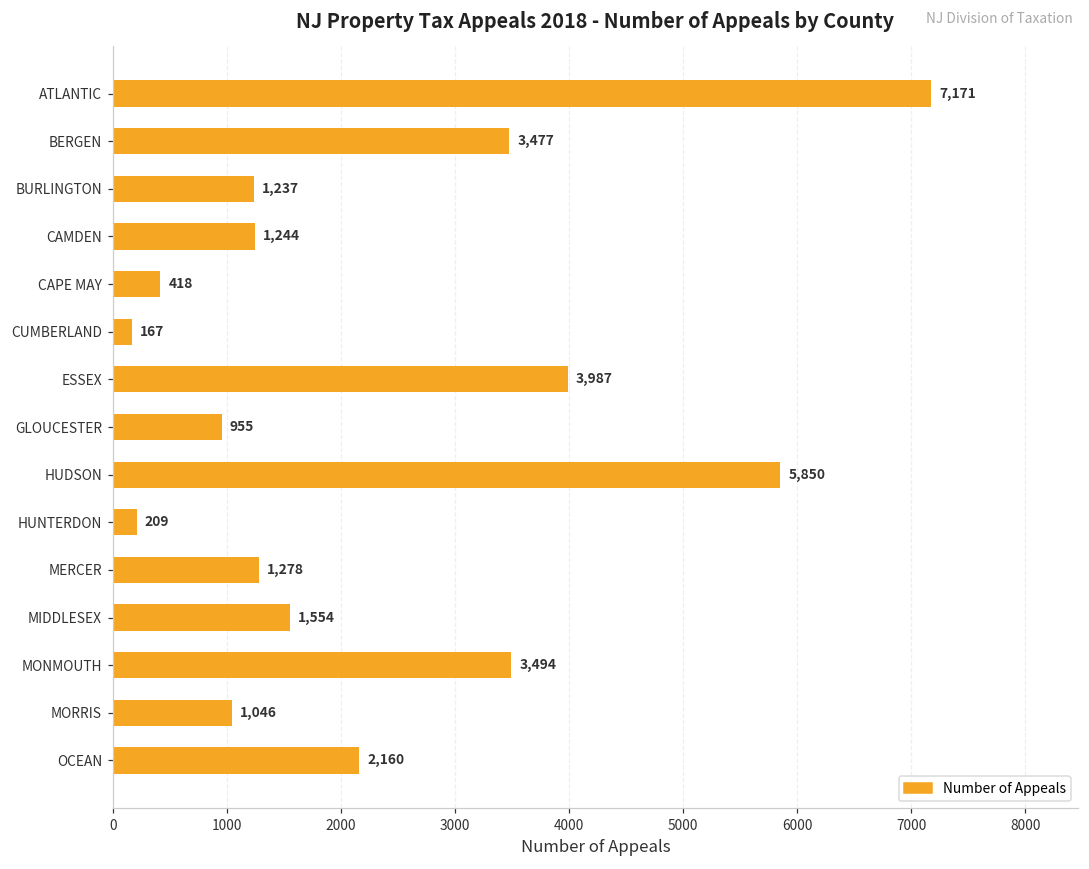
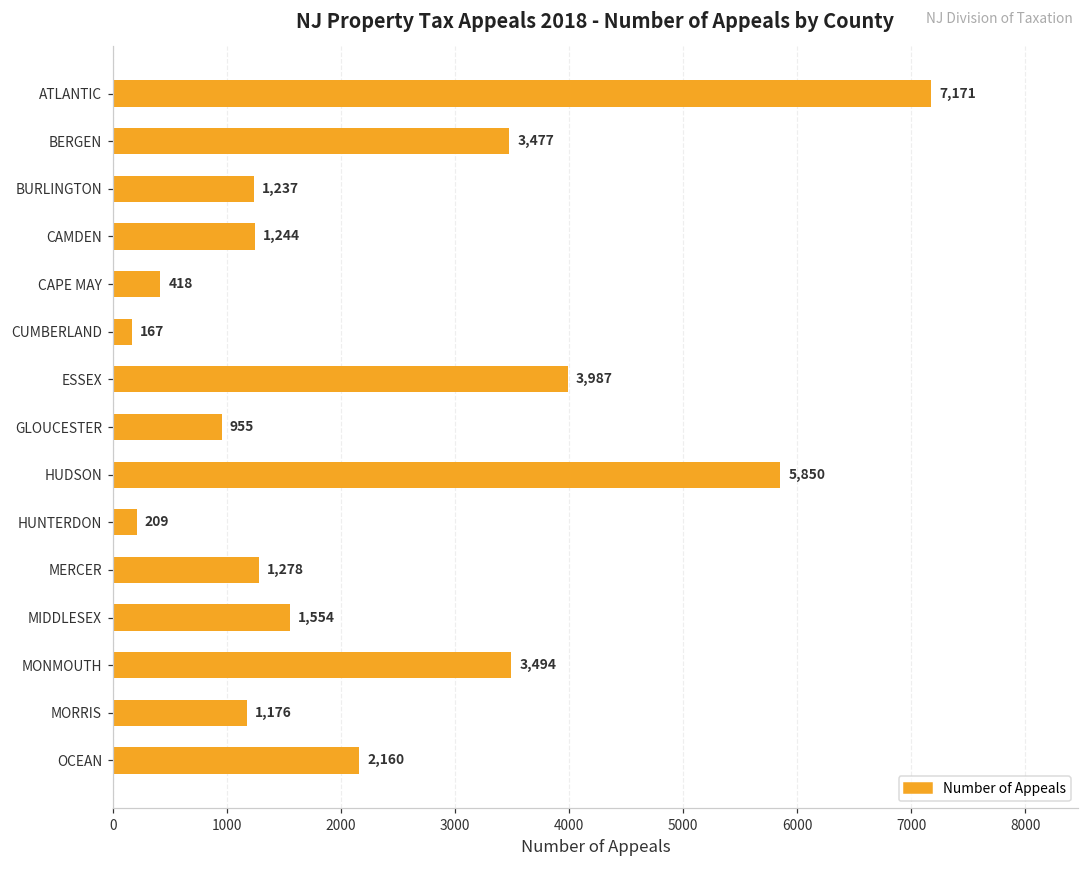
MORRIS: 1,046 -> 1,176
